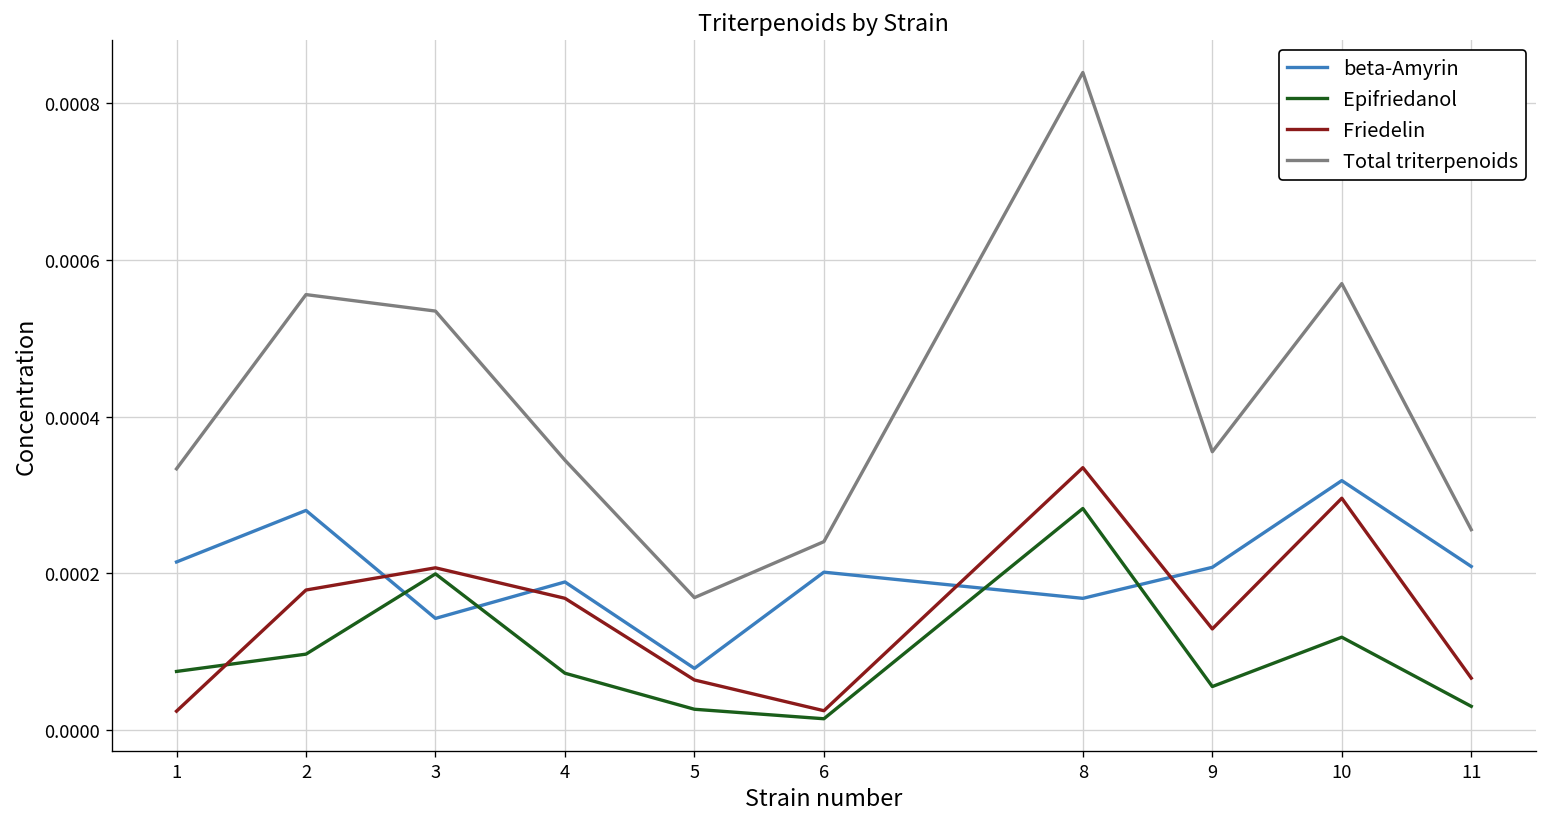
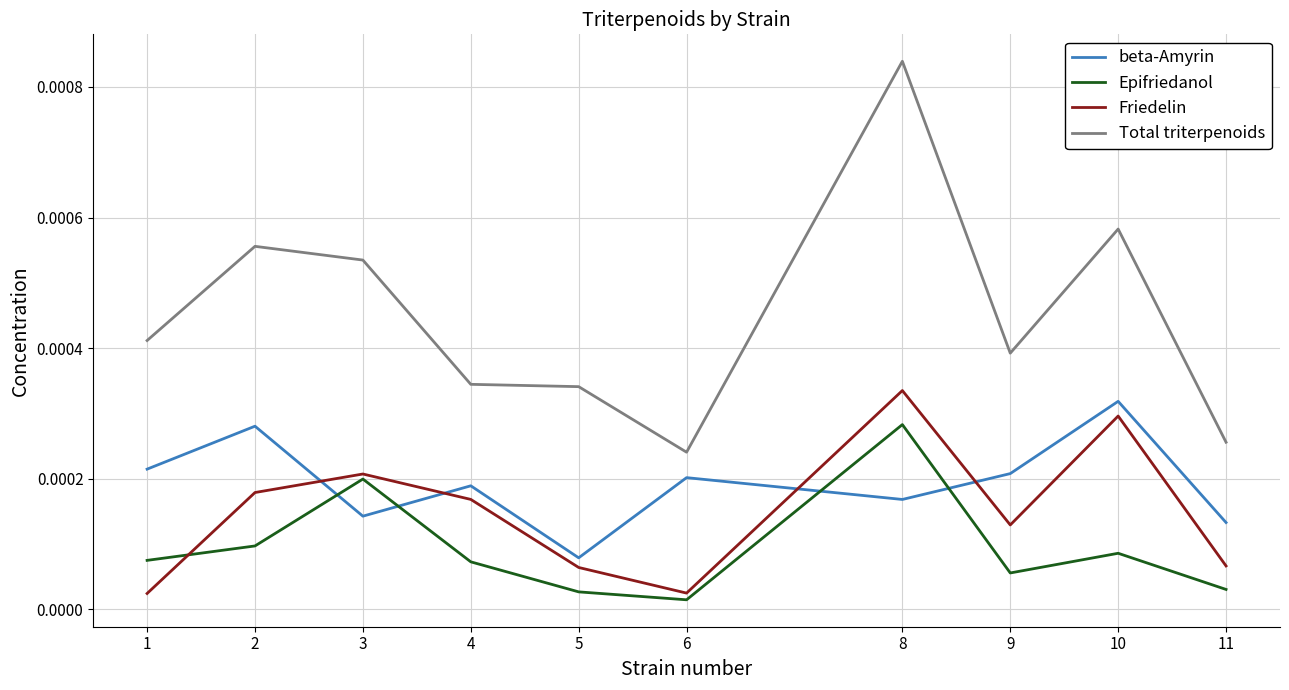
Total triterpenoids, 1: 0.00033 -> 0.00041
Total triterpenoids, 5: 0.00017 -> 0.00034
Total triterpenoids, 9: 0.00036 -> 0.00039
Epifriedanol, 10: 0.00012 -> 0.00009
Total triterpenoids, 10: 0.00057 -> 0.00058
beta-Amyrin, 11: 0.00021 -> 0.00013
